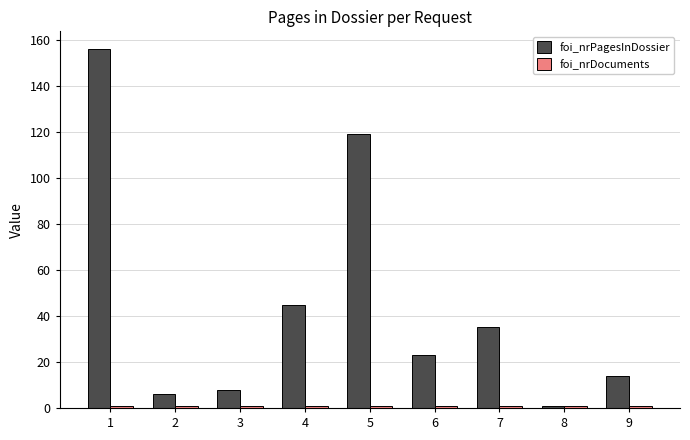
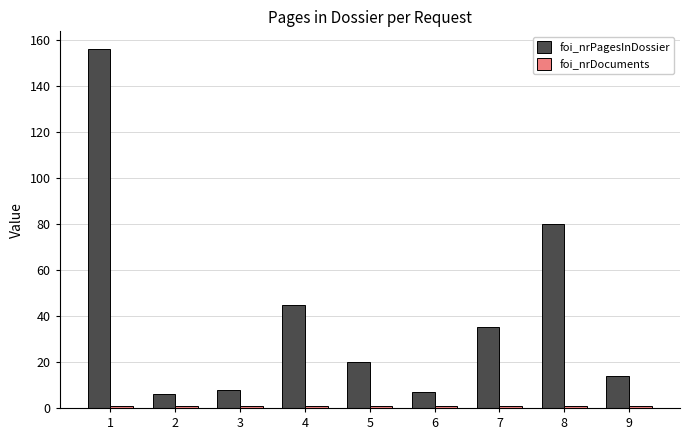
foi_nrPagesInDossier, 5: 119 -> 20
foi_nrPagesInDossier, 6: 23 -> 7
foi_nrPagesInDossier, 8: 1 -> 80
